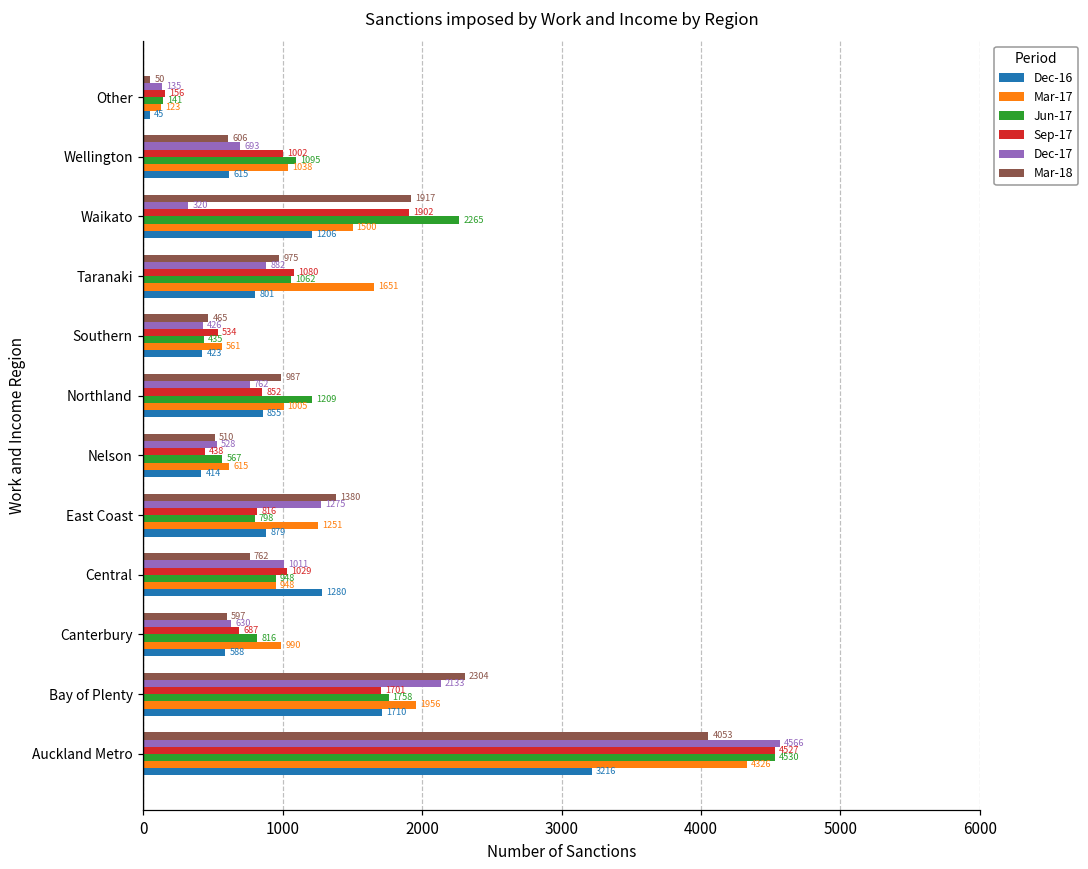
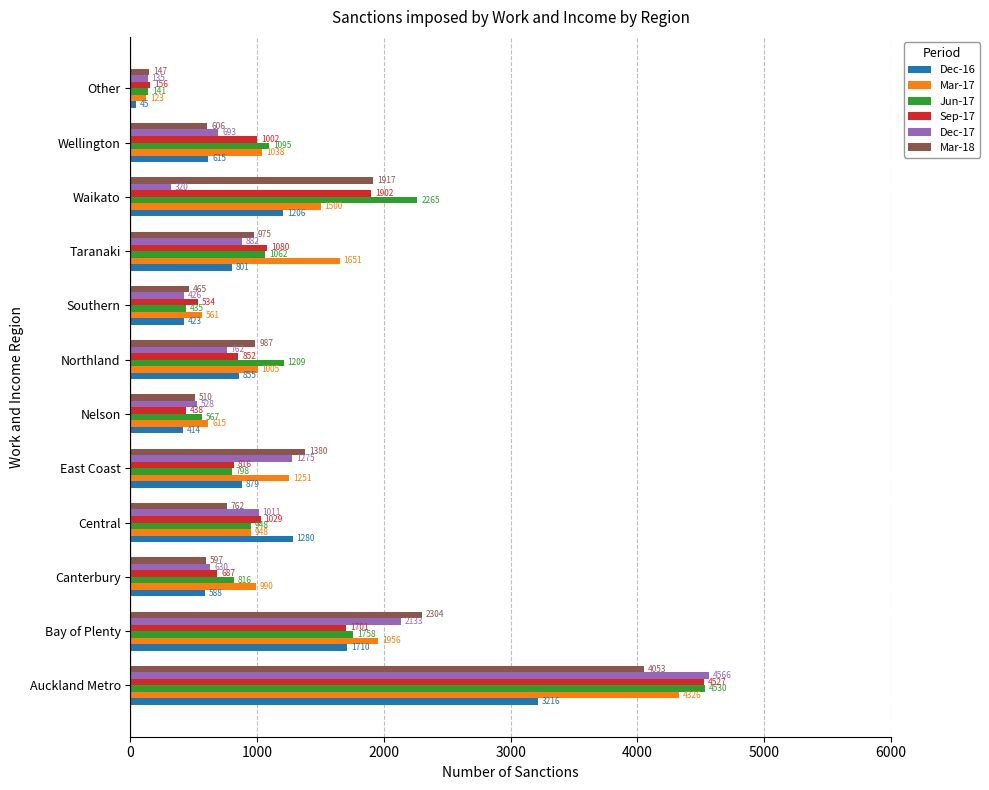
Mar-18, Other: 50 -> 147
